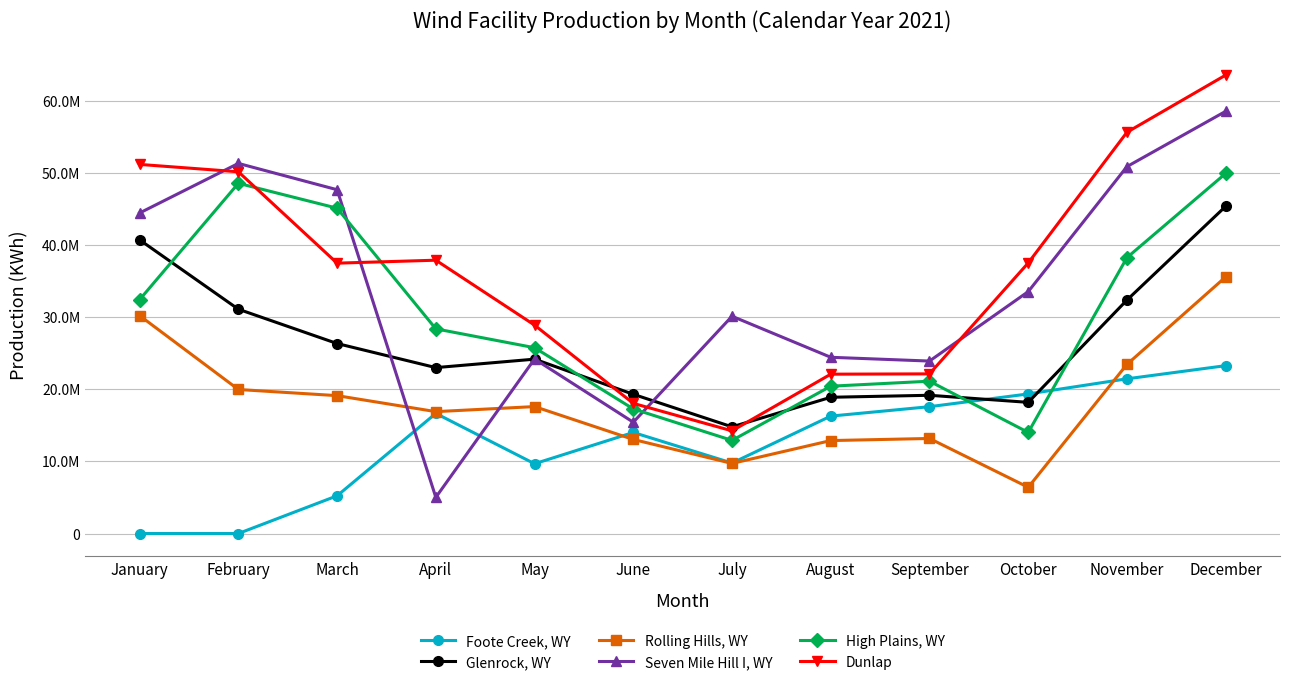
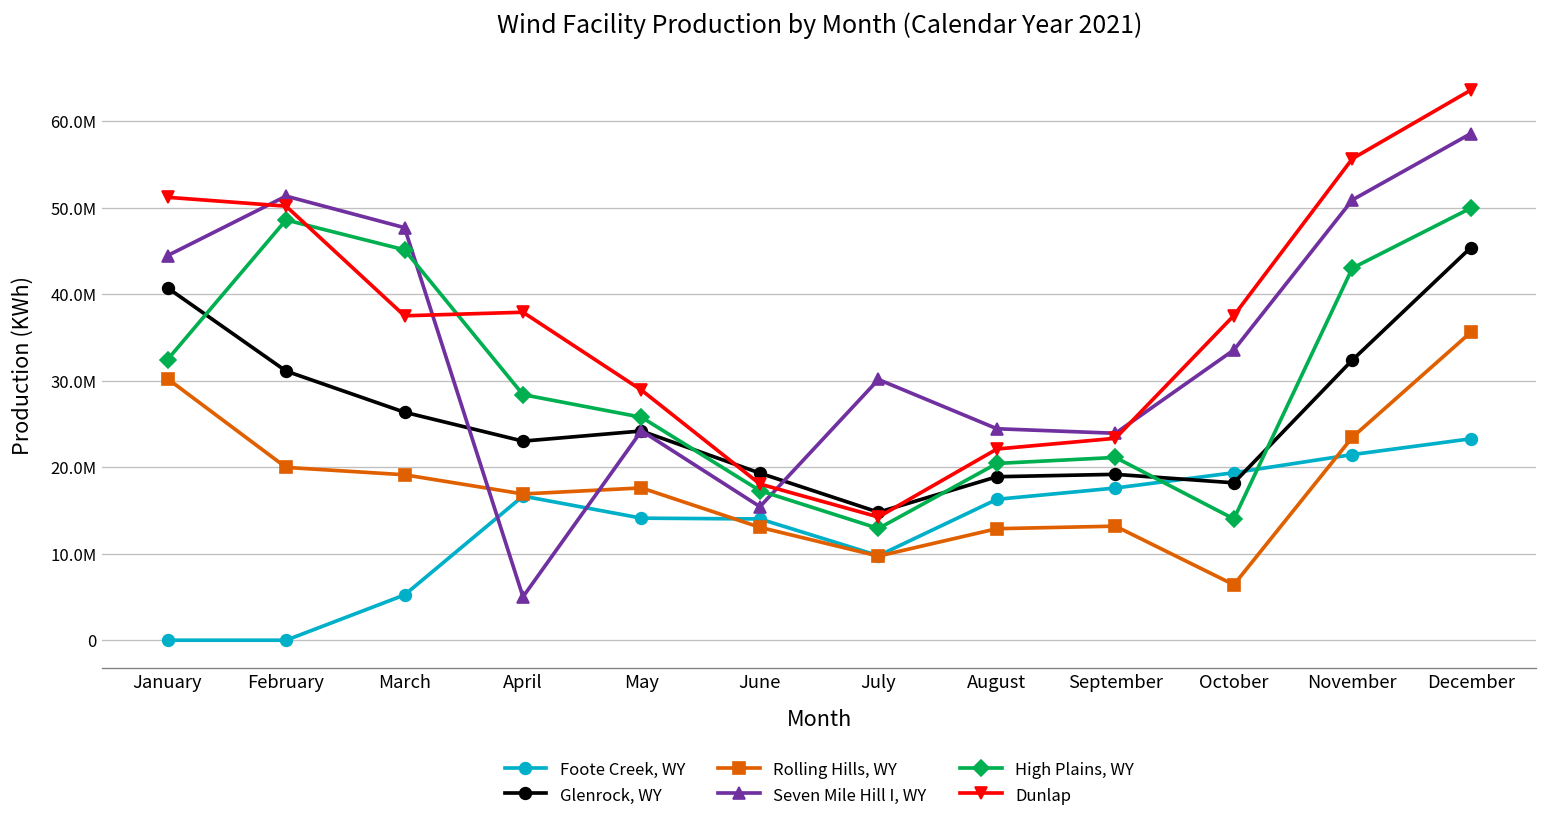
Foote Creek, WY, May: 10000000 -> 14000000
Dunlap, September: 22000000 -> 23000000
High Plains, WY, November: 38000000 -> 43000000
